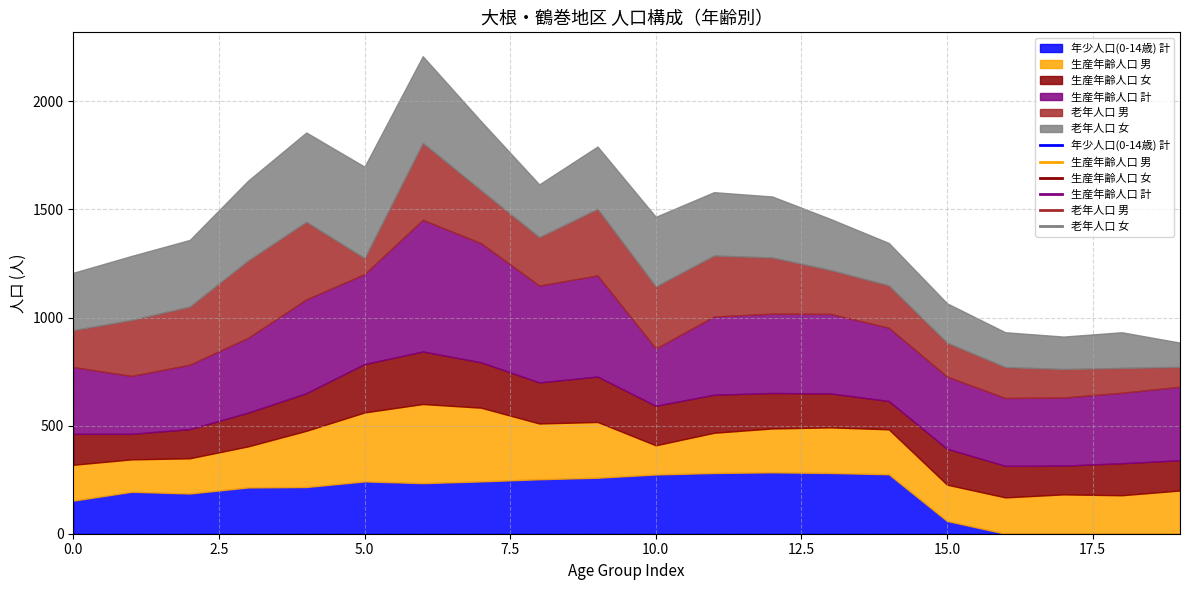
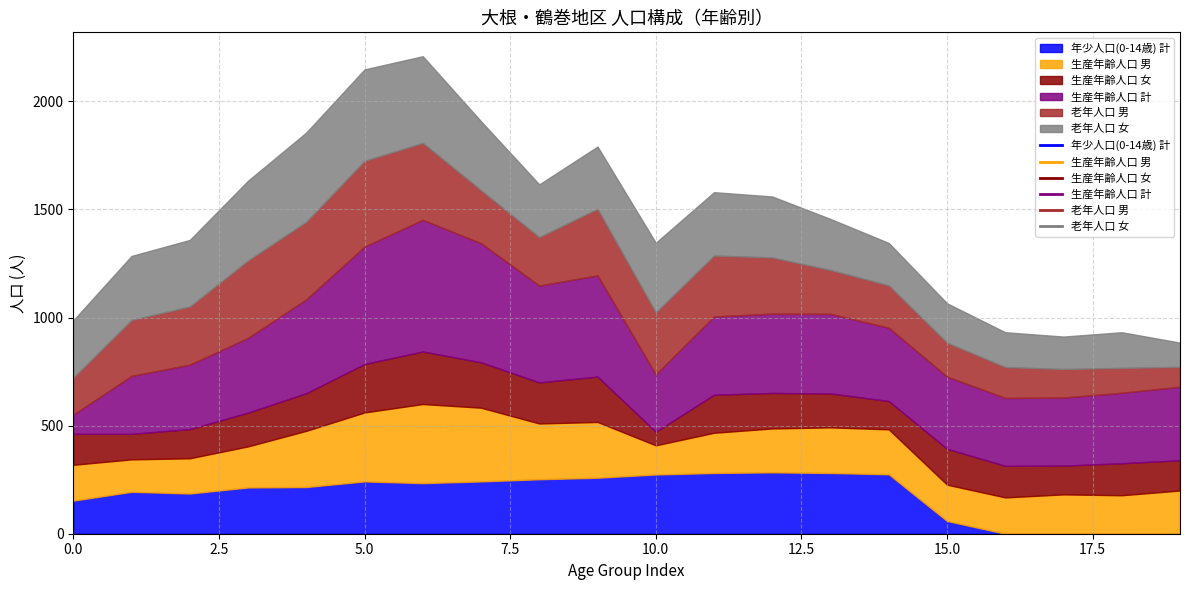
生産年齢人口 計, 0.0: 310 -> 90
生産年齢人口 計, 5.0: 420 -> 540
老年人口 男, 5.0: 70 -> 400
生産年齢人口 女, 10.0: 180 -> 60
